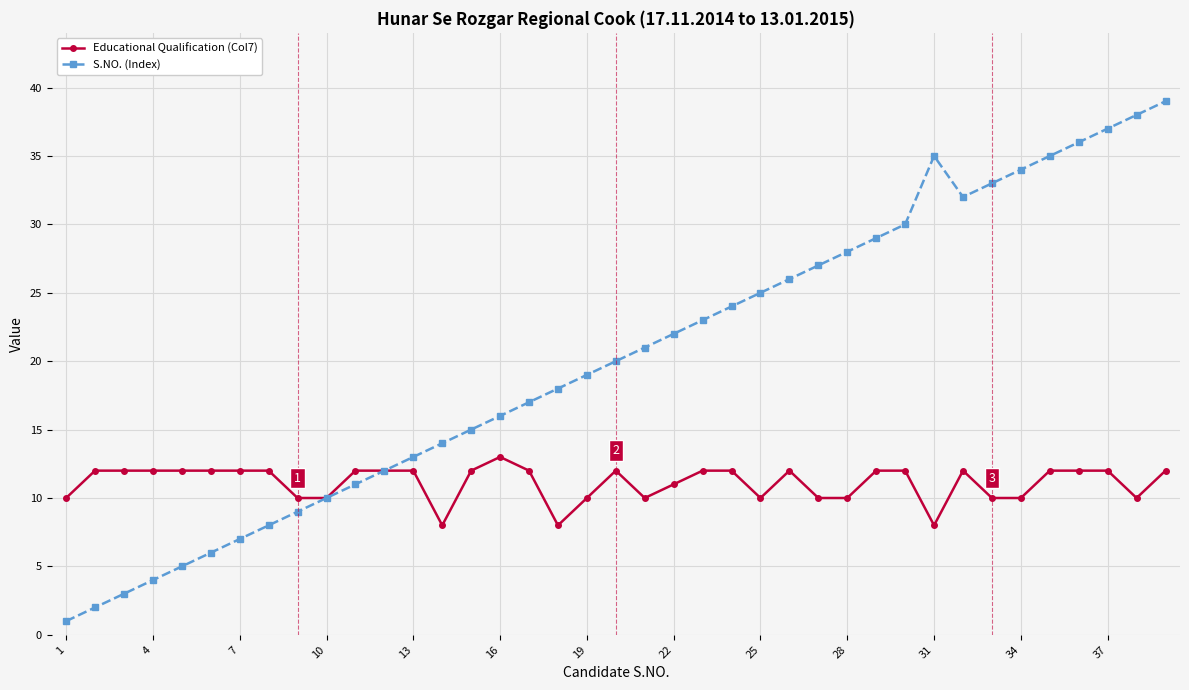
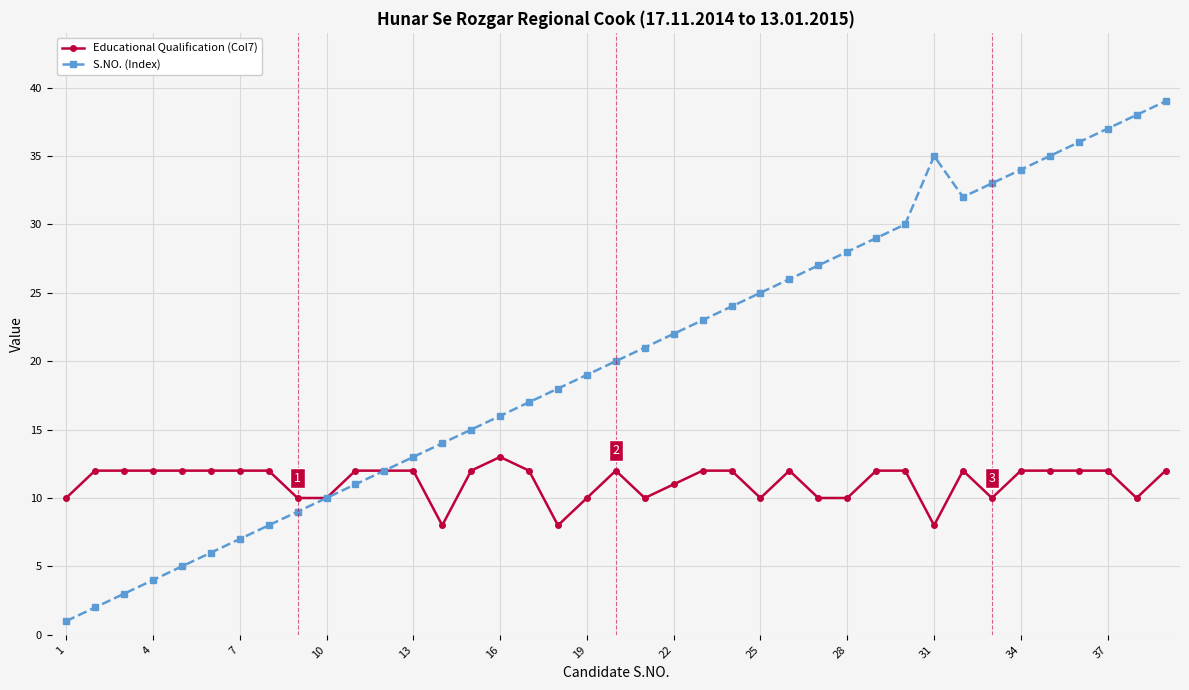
Educational Qualification (Col7), 34: 10 -> 12
